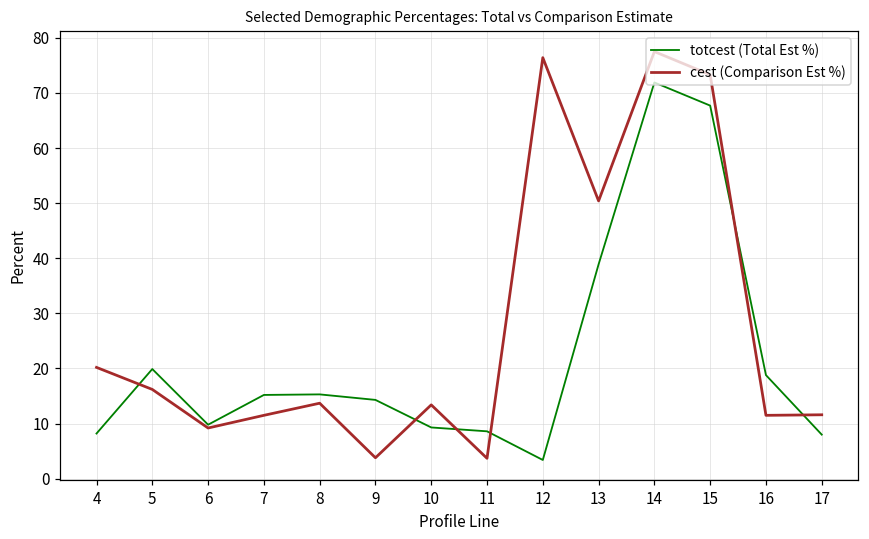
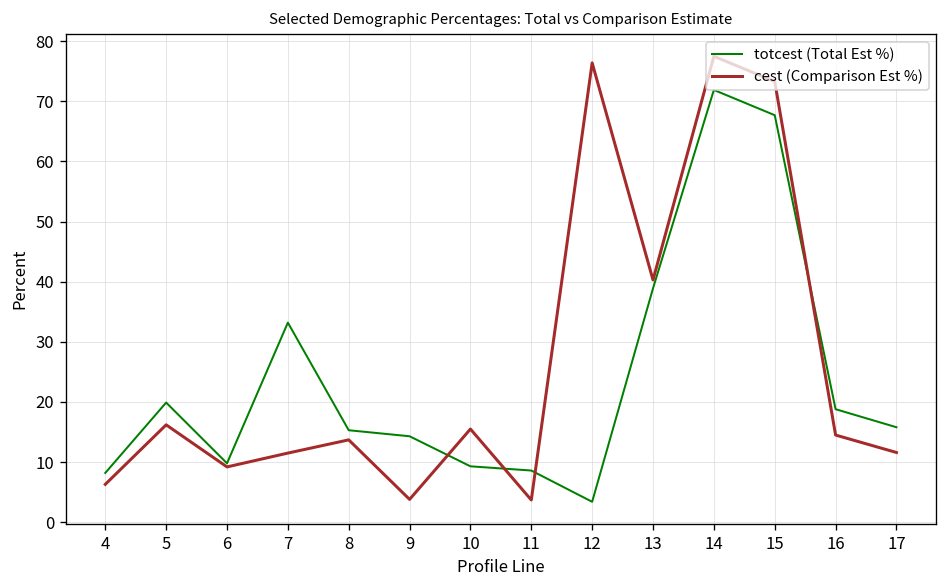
cest (Comparison Est %), 4: 20 -> 6
totcest (Total Est %), 7: 15 -> 33
cest (Comparison Est %), 10: 13 -> 16
cest (Comparison Est %), 13: 50 -> 40
cest (Comparison Est %), 16: 12 -> 15
totcest (Total Est %), 17: 8 -> 16
